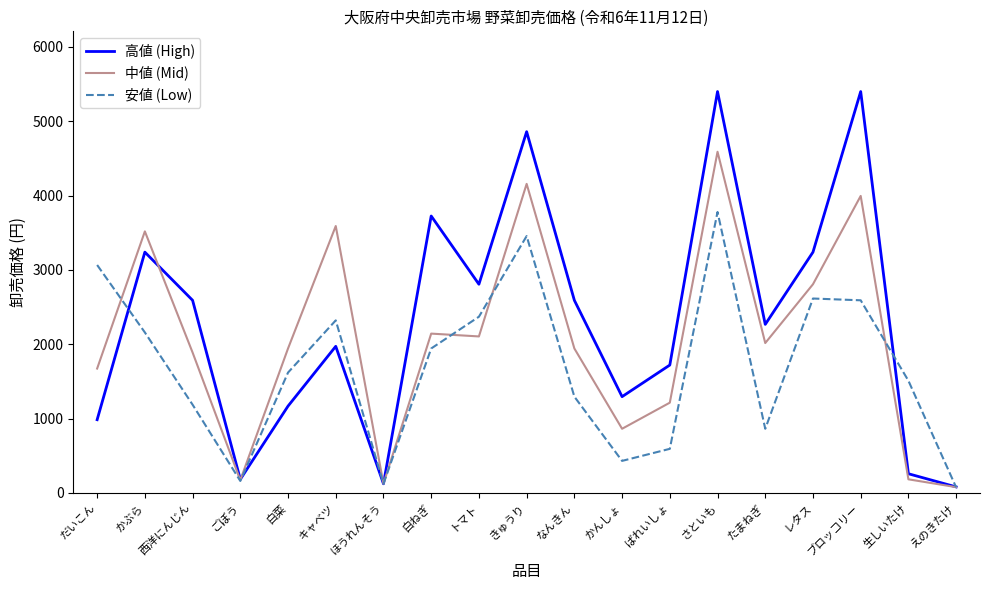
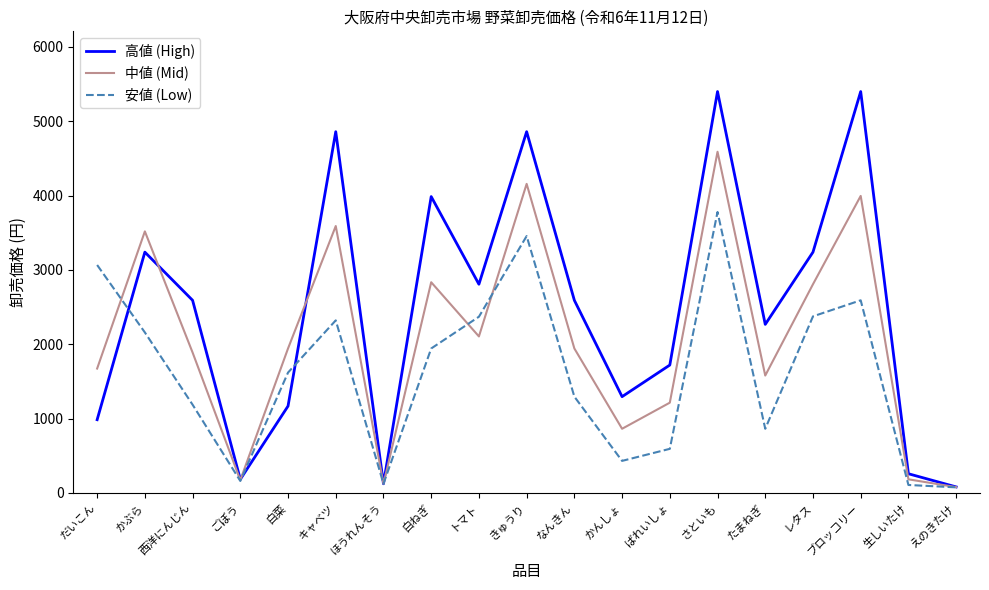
高値 (High), キャベツ: 2000 -> 4900
高値 (High), 白ねぎ: 3700 -> 4000
中値 (Mid), 白ねぎ: 2100 -> 2800
中値 (Mid), たまねぎ: 2000 -> 1600
安値 (Low), レタス: 2600 -> 2400
安値 (Low), 生しいたけ: 1500 -> 100
